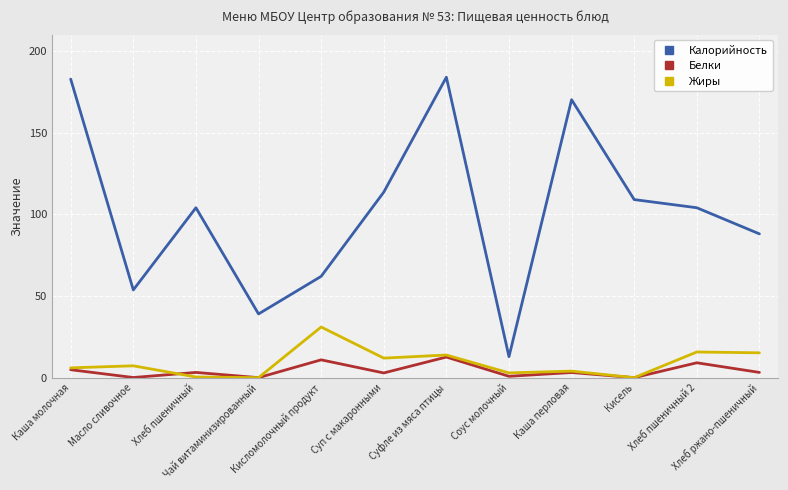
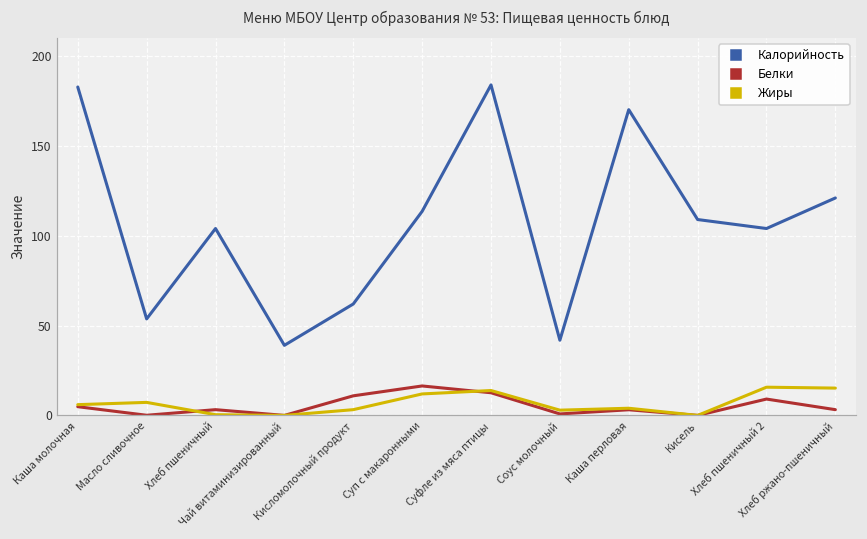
Жиры, Кисломолочный продукт: 31 -> 3
Белки, Суп с макаронными: 3 -> 16
Калорийность, Соус молочный: 13 -> 42
Калорийность, Хлеб ржано-пшеничный: 88 -> 121
